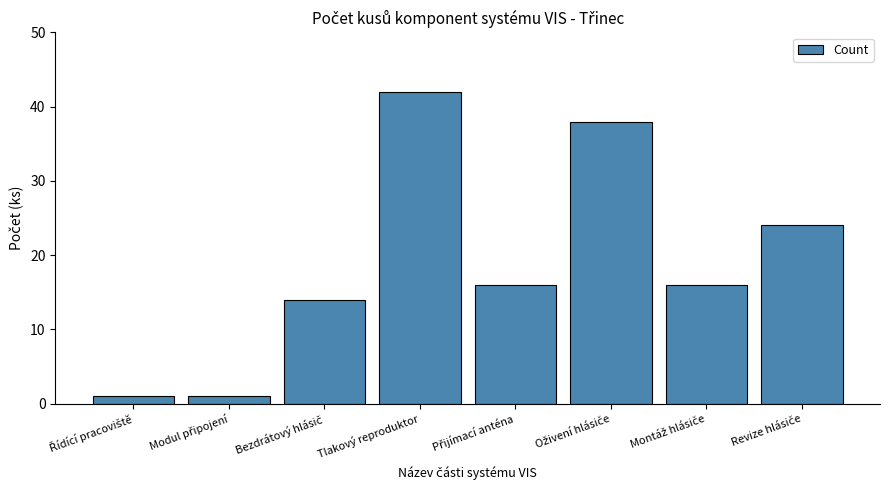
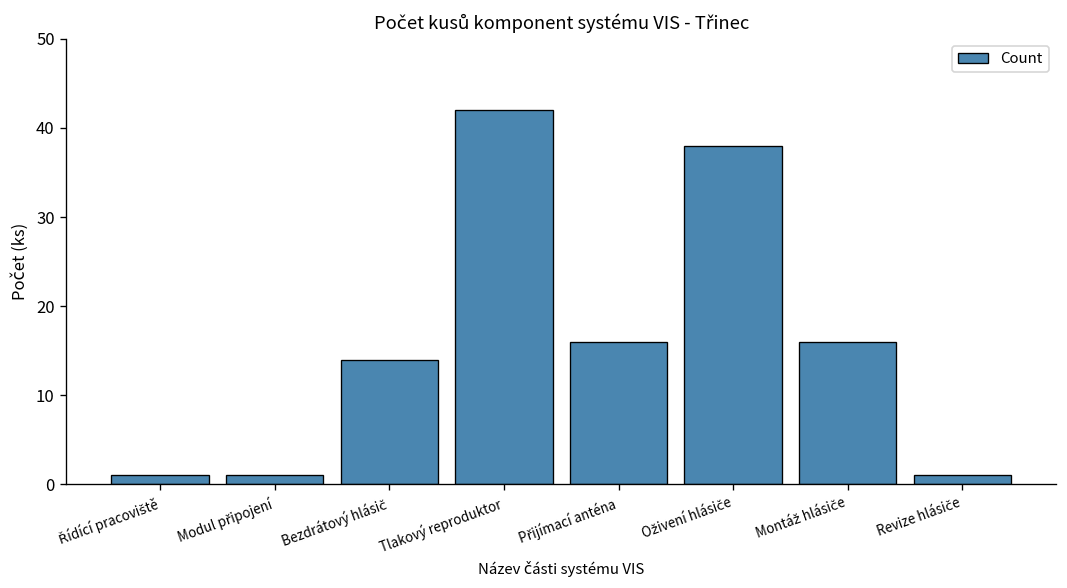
Revize hlásiče: 24 -> 1
